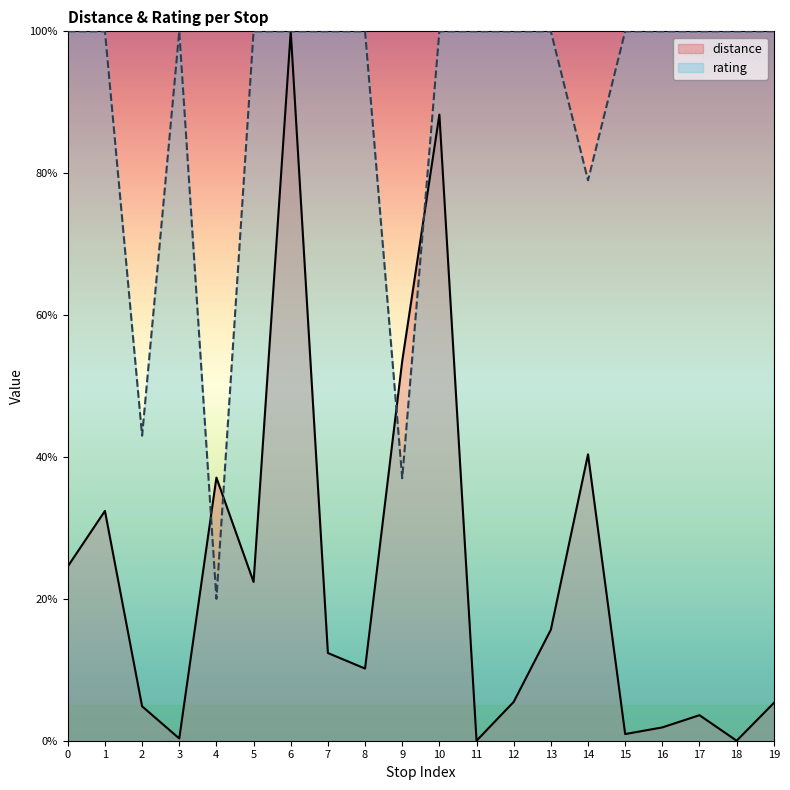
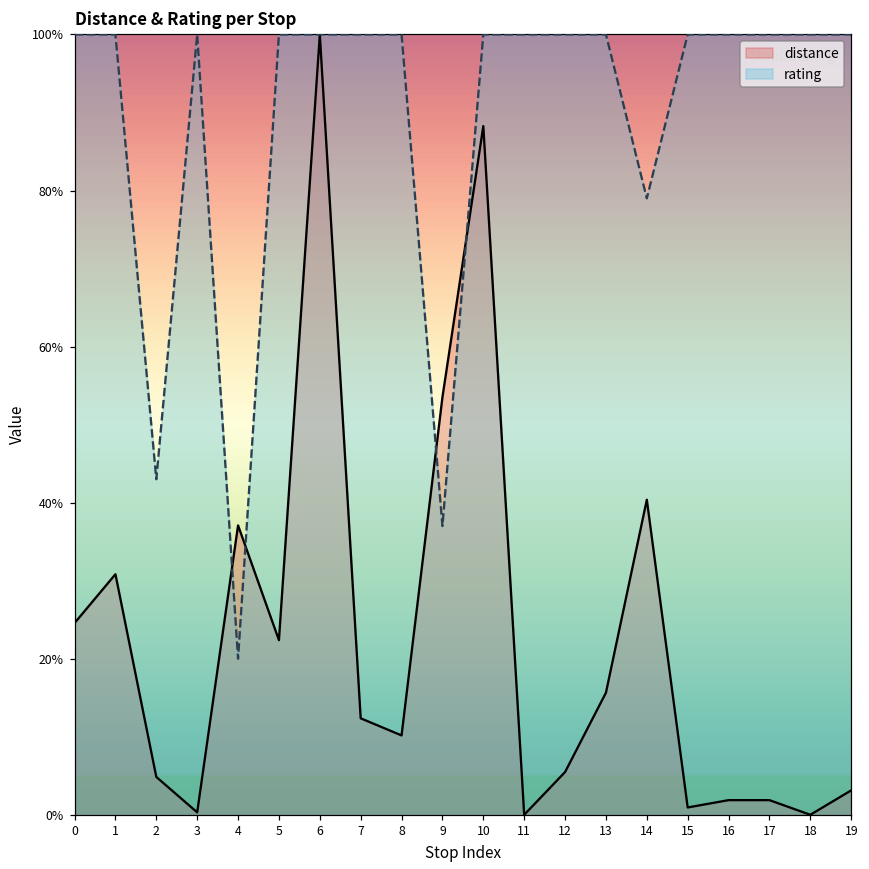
distance, 1: 32% -> 31%
distance, 17: 4% -> 2%
distance, 19: 5% -> 3%
